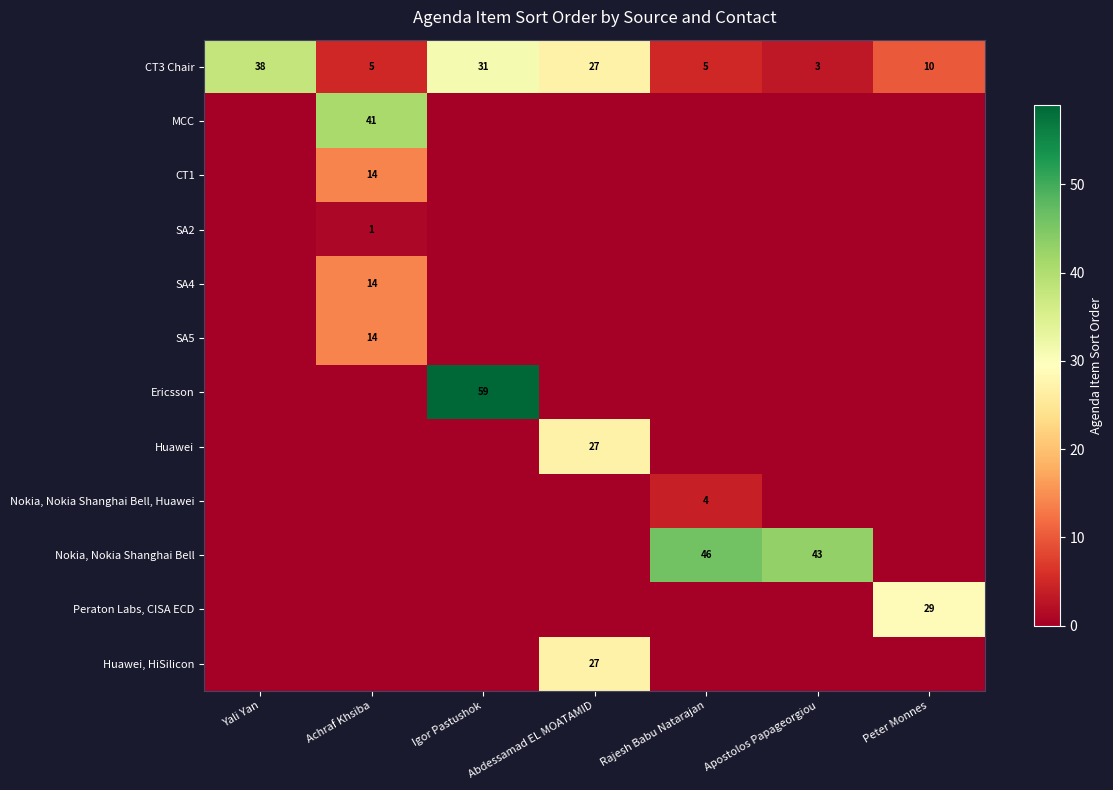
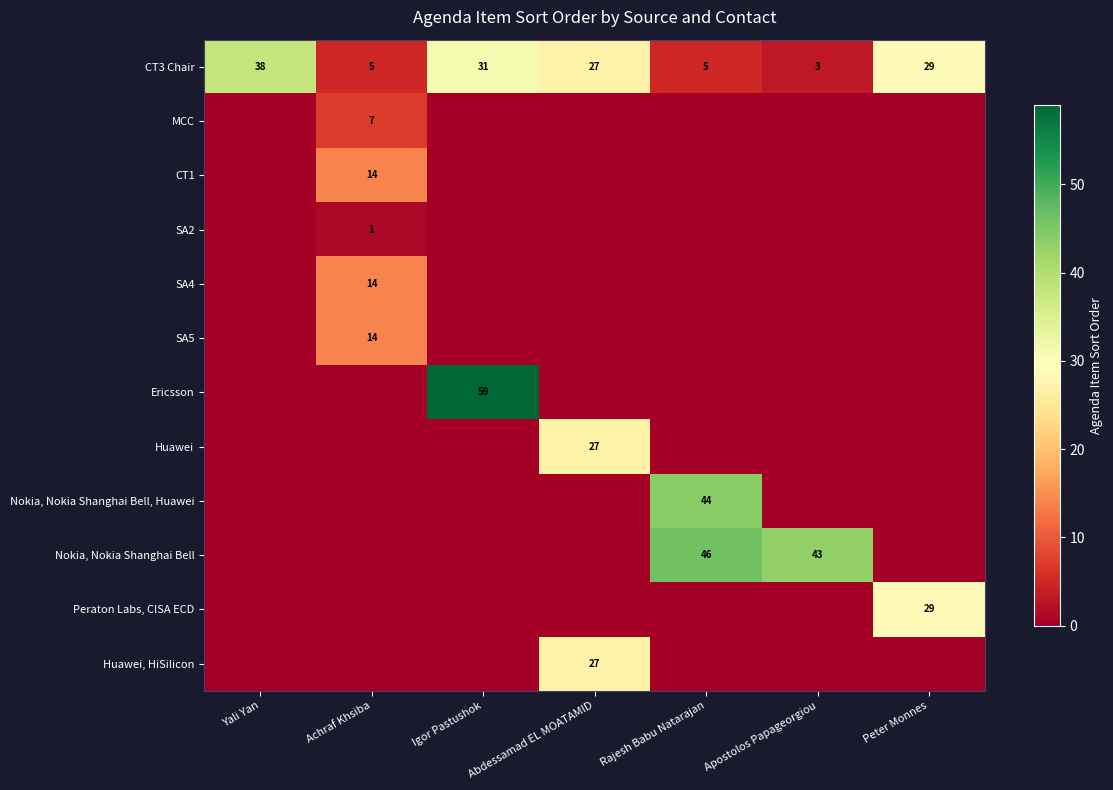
CT3 Chair, Peter Monnes: 10 -> 29
MCC, Achraf Khsiba: 41 -> 7
Nokia, Nokia Shanghai Bell, Huawei, Rajesh Babu Natarajan: 4 -> 44
